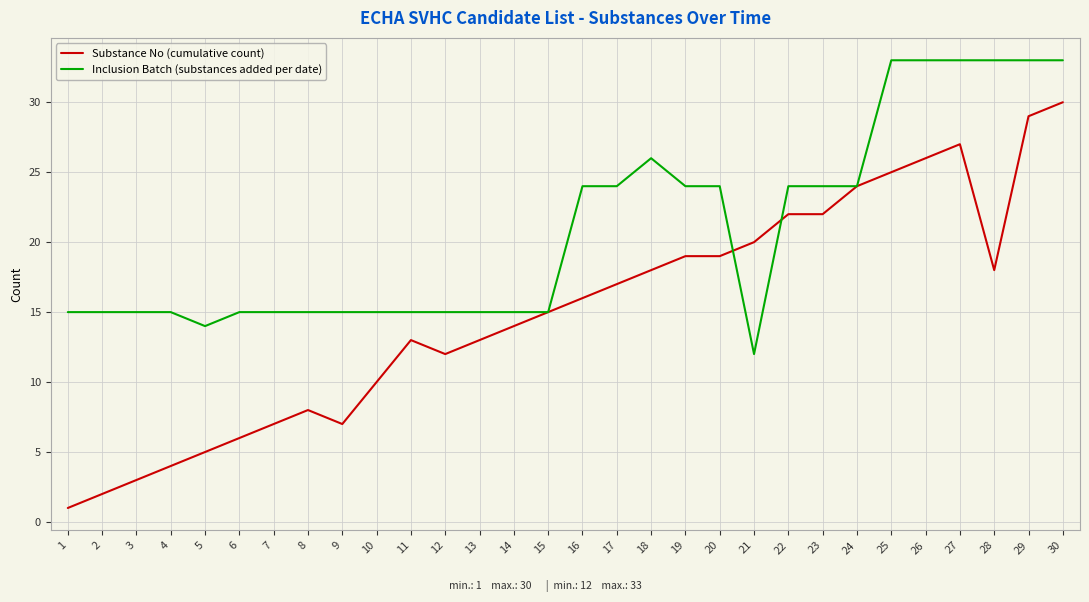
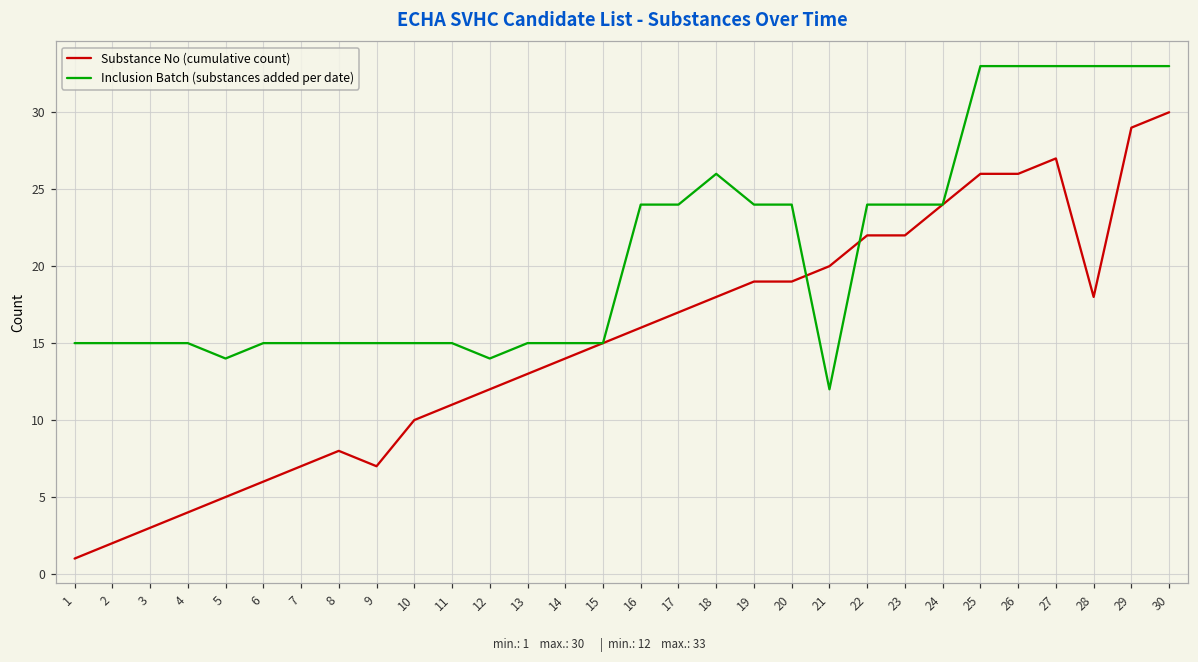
Substance No (cumulative count), 11: 13 -> 11
Inclusion Batch (substances added per date), 12: 15 -> 14
Substance No (cumulative count), 25: 25 -> 26
